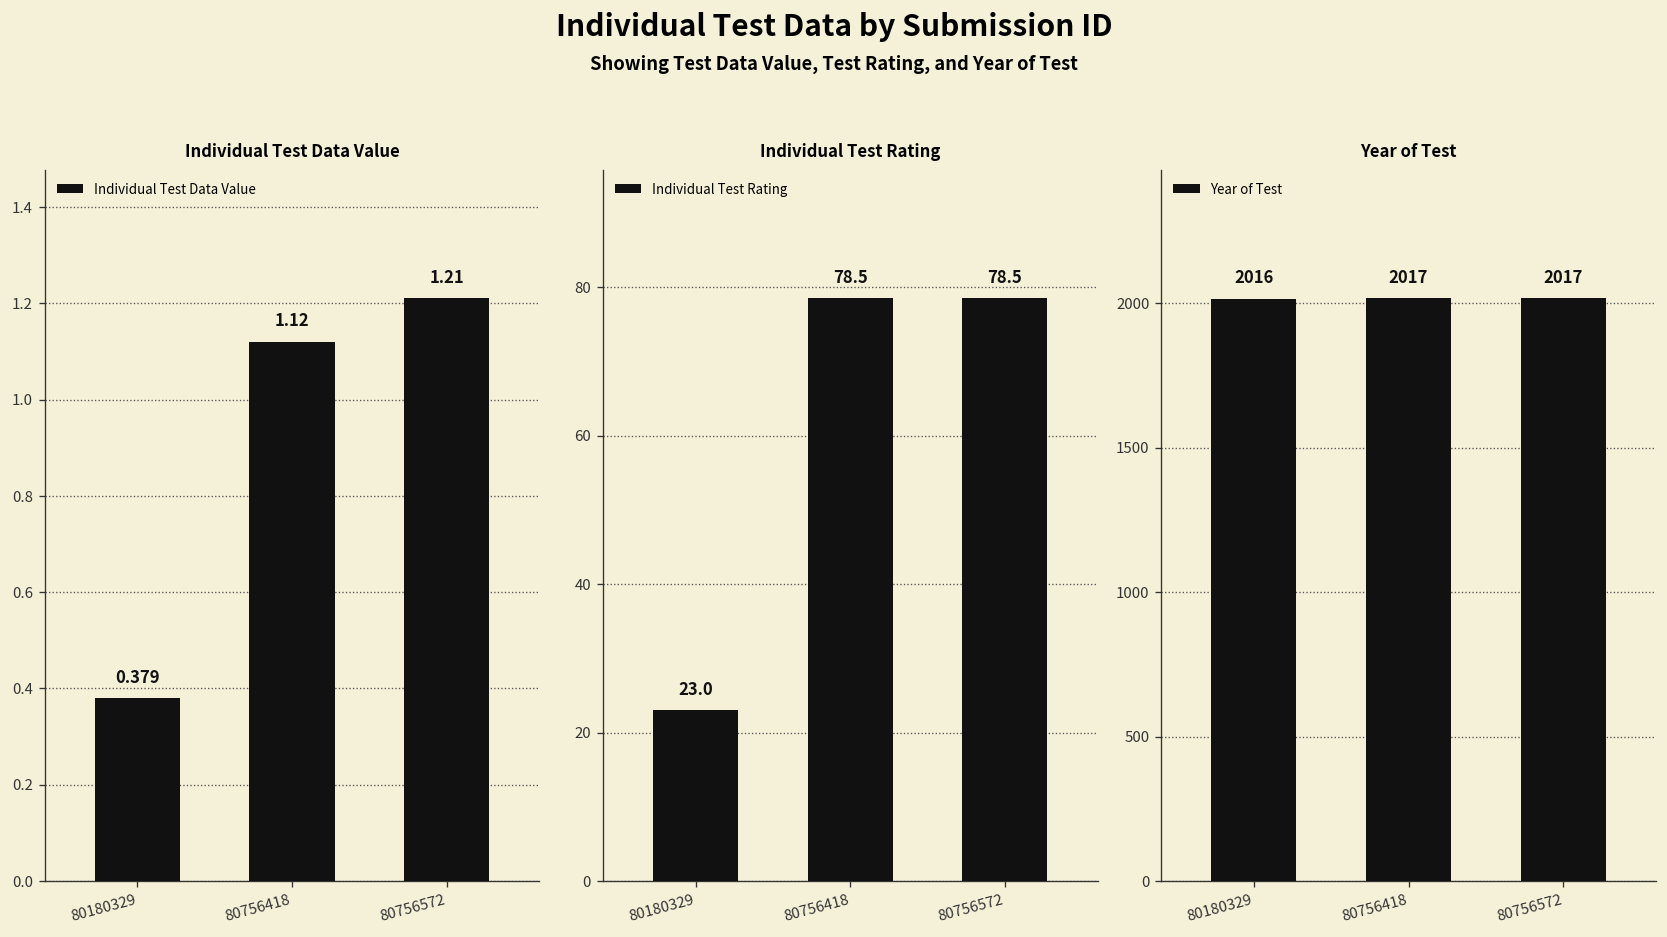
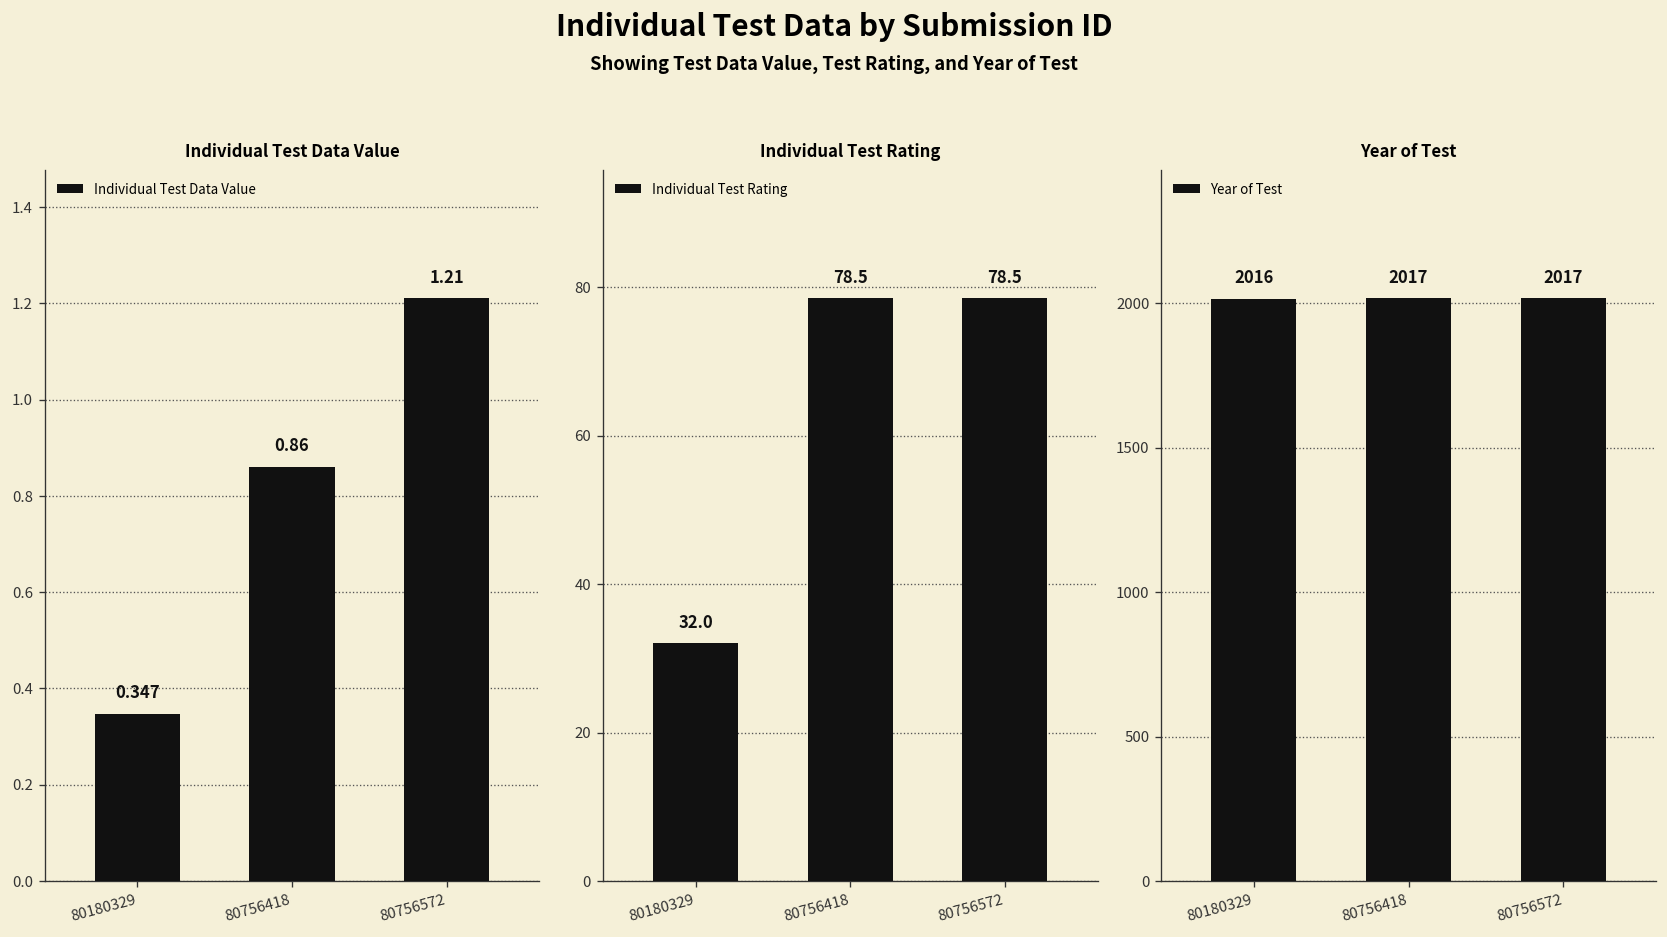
Individual Test Data Value, 80180329: 0.379 -> 0.347
Individual Test Data Value, 80756418: 1.12 -> 0.86
Individual Test Rating, 80180329: 23.0 -> 32.0
